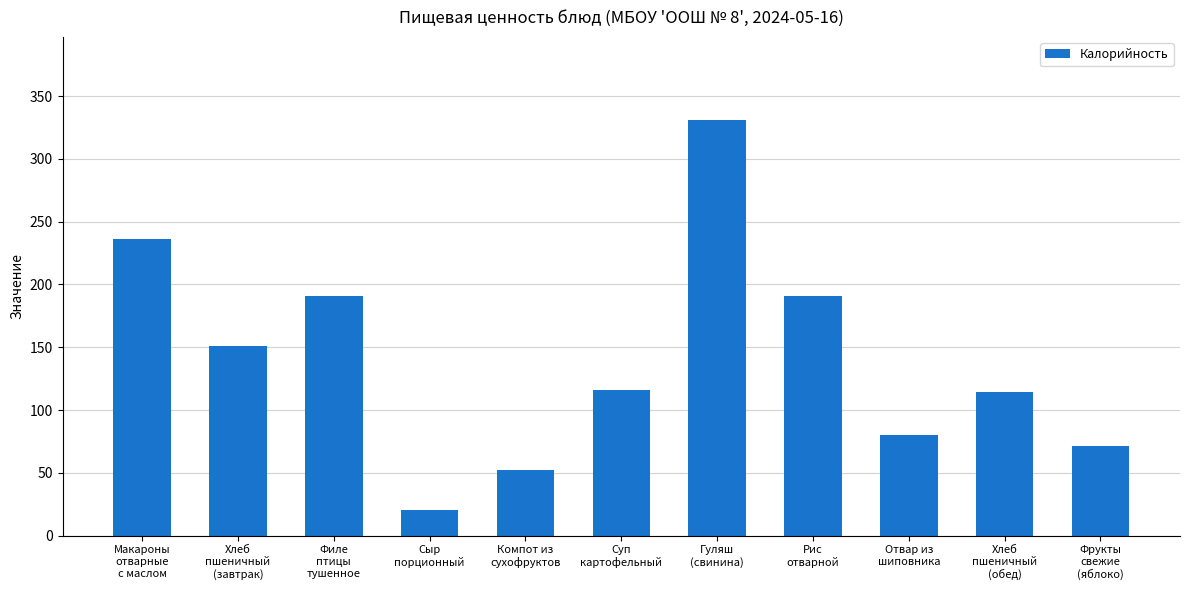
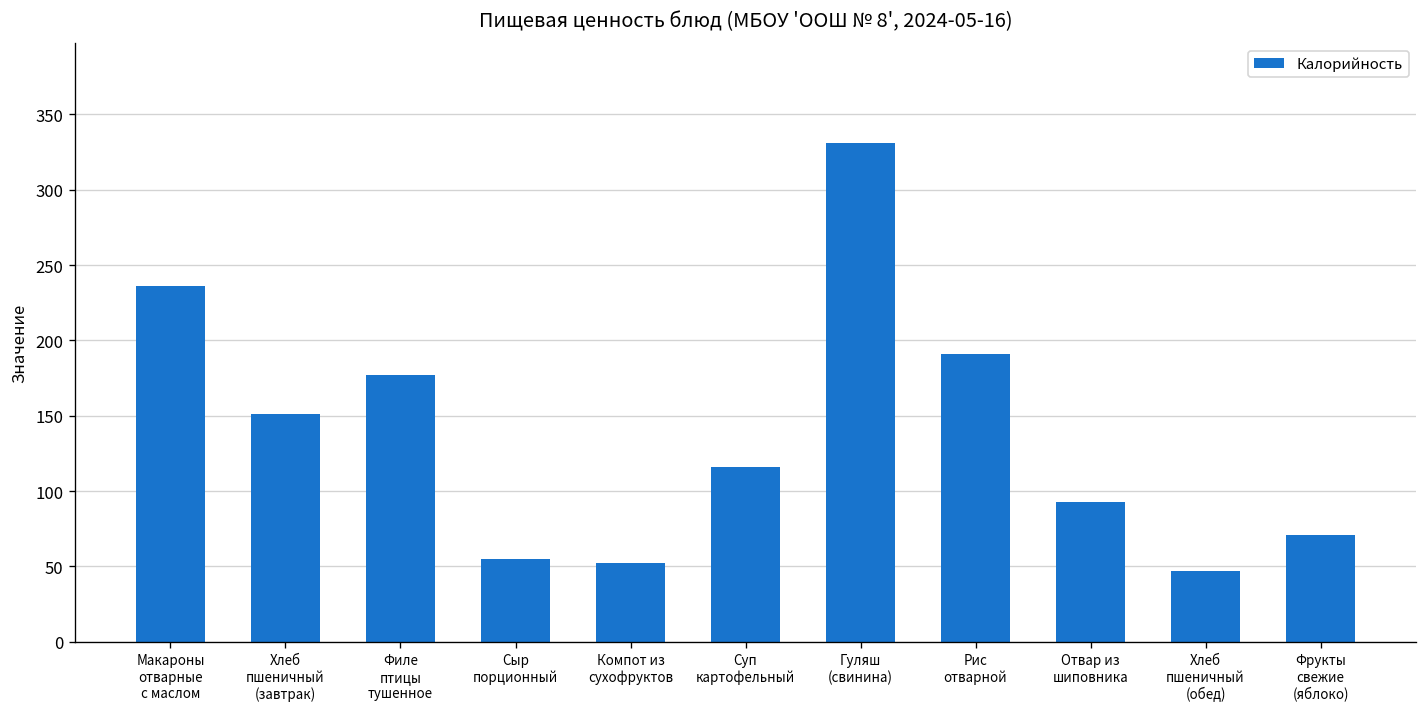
Филе птицы тушенное: 191 -> 177
Сыр порционный: 20 -> 55
Отвар из шиповника: 80 -> 93
Хлеб пшеничный (обед): 114 -> 47
